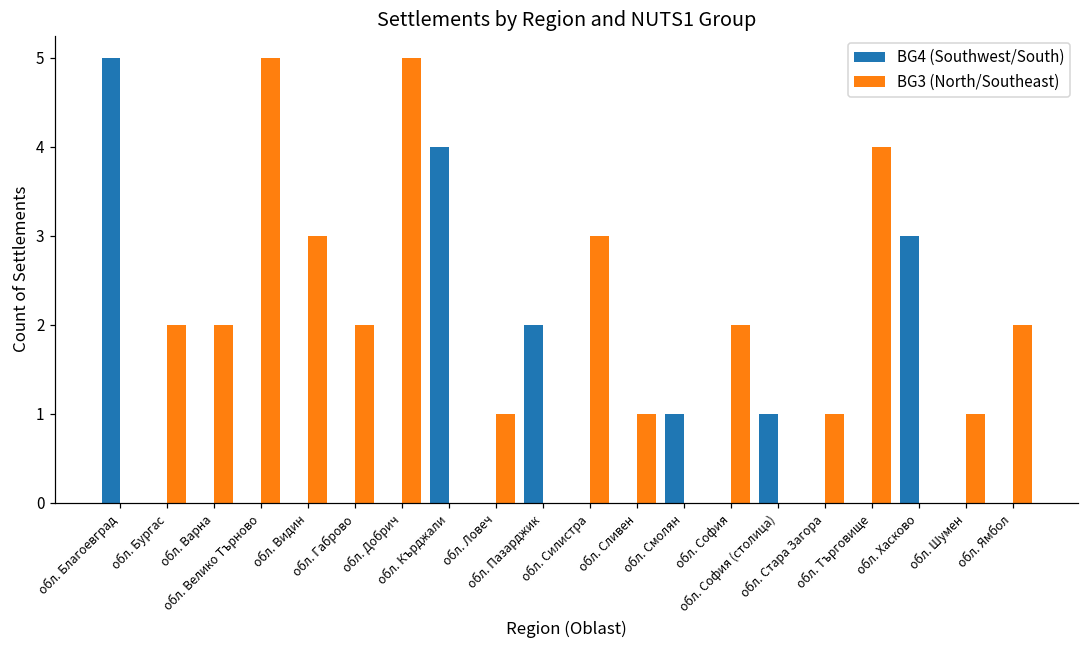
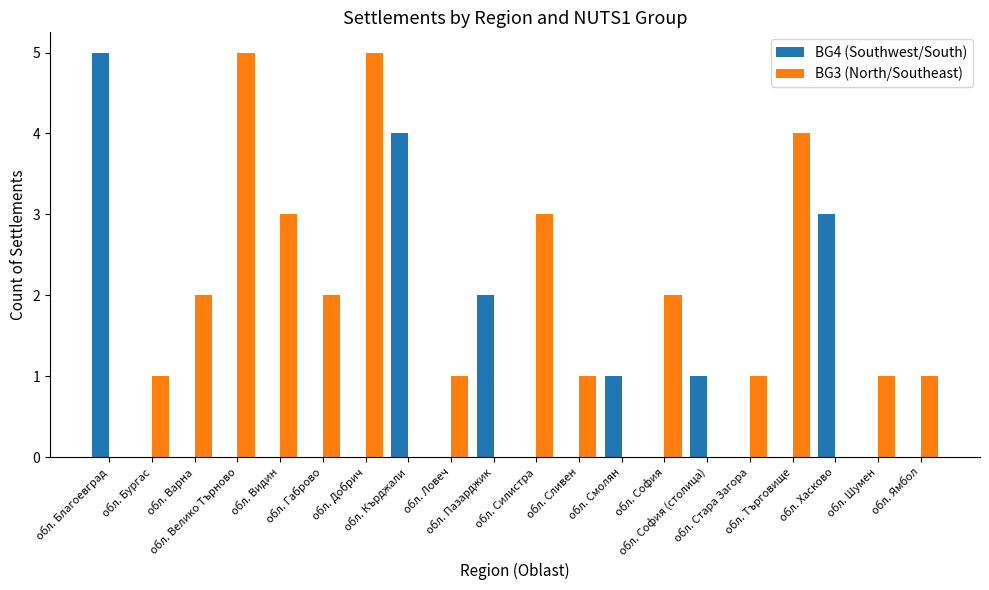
BG3 (North/Southeast), обл. Бургас: 2 -> 1
BG3 (North/Southeast), обл. Ямбол: 2 -> 1
